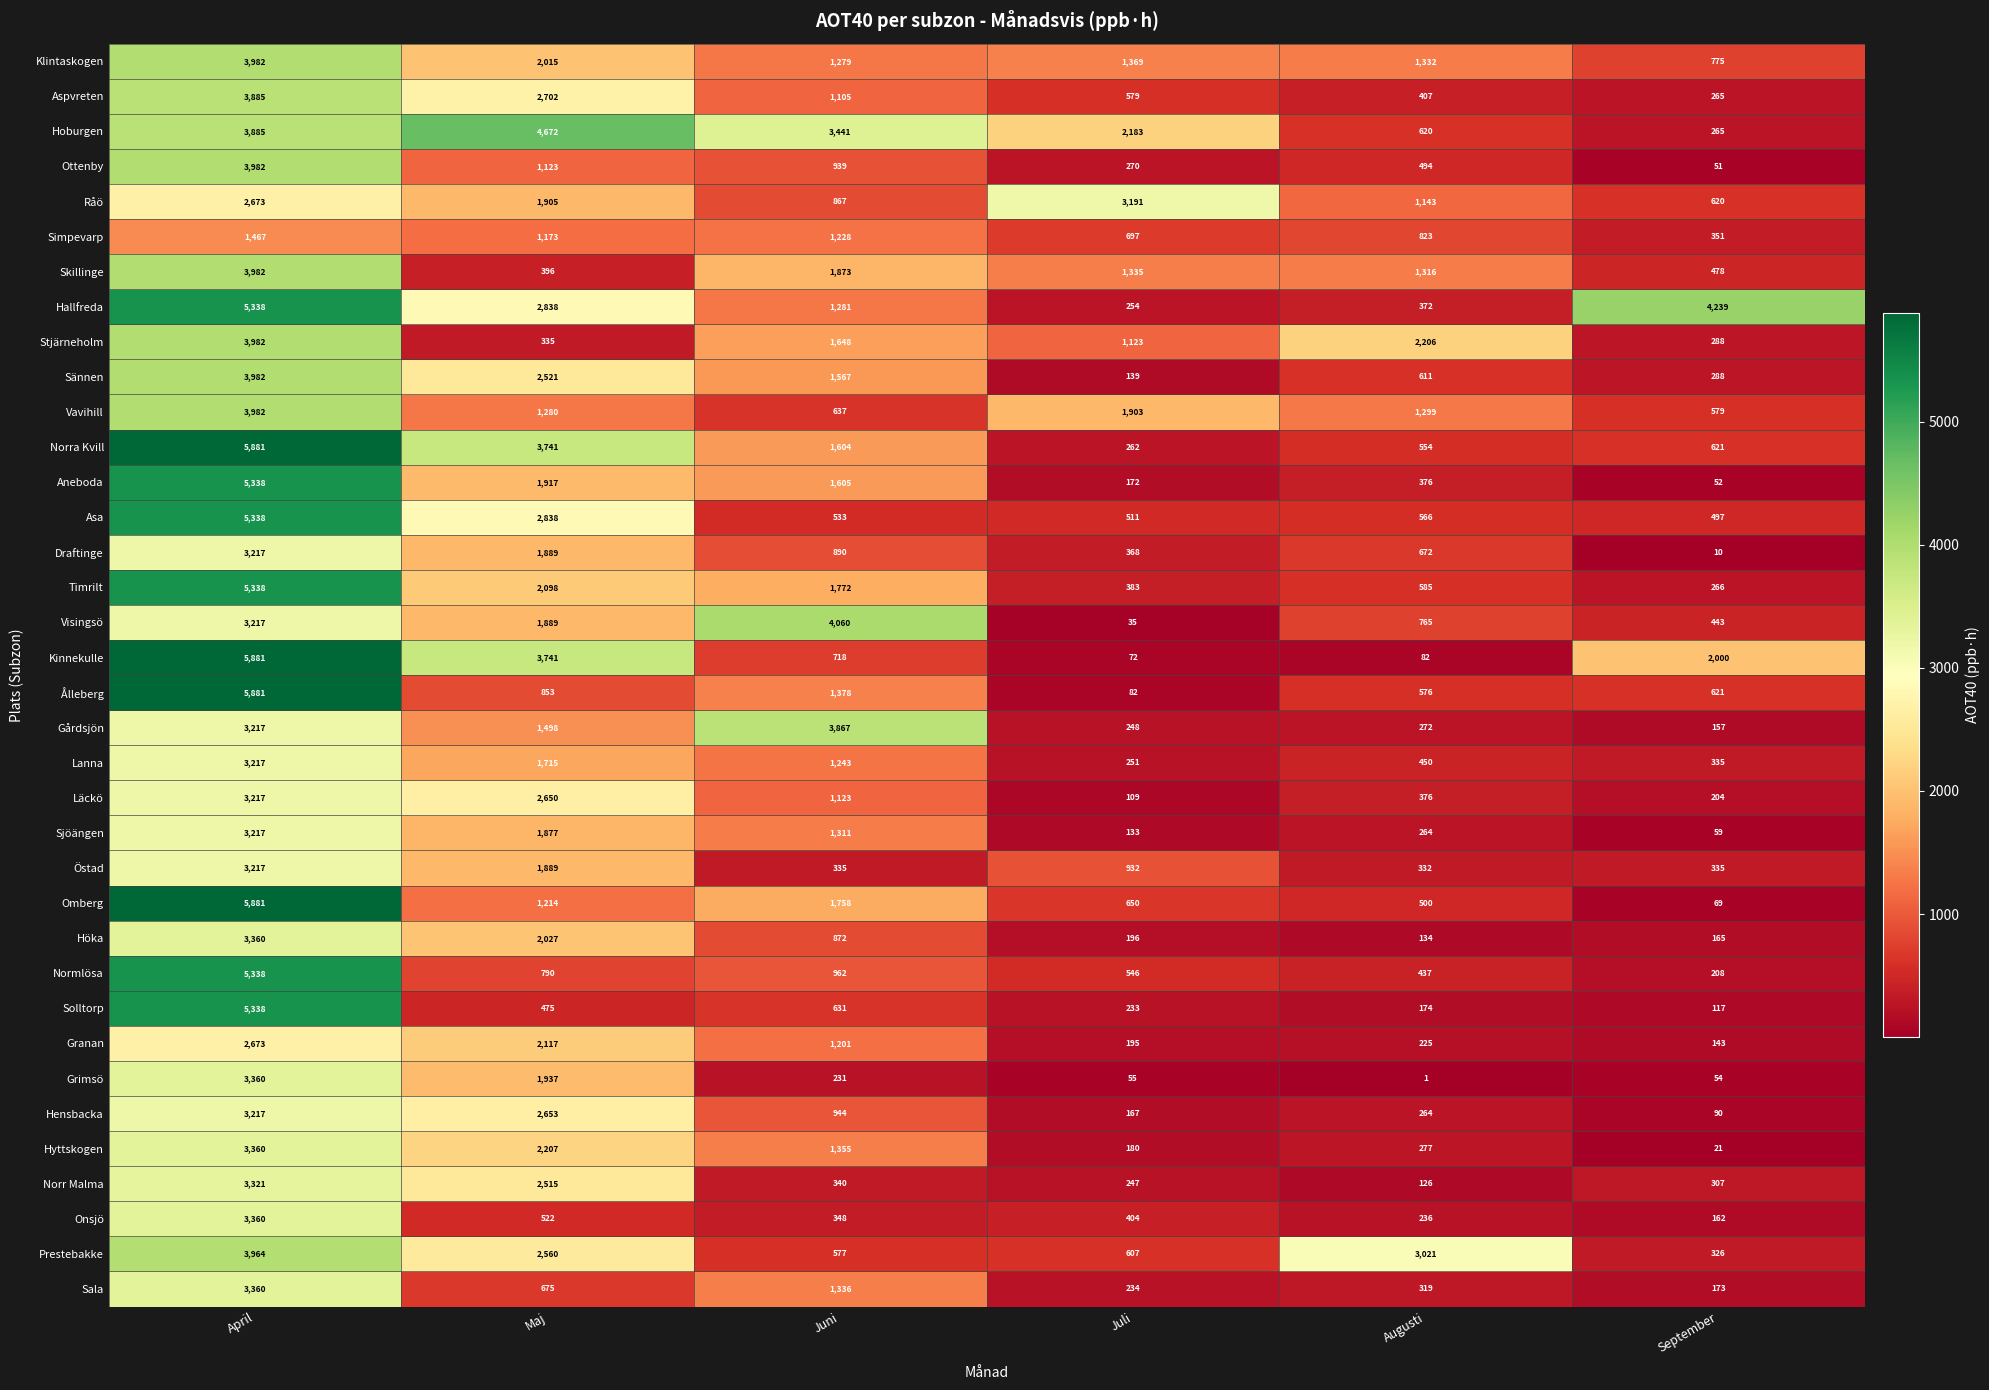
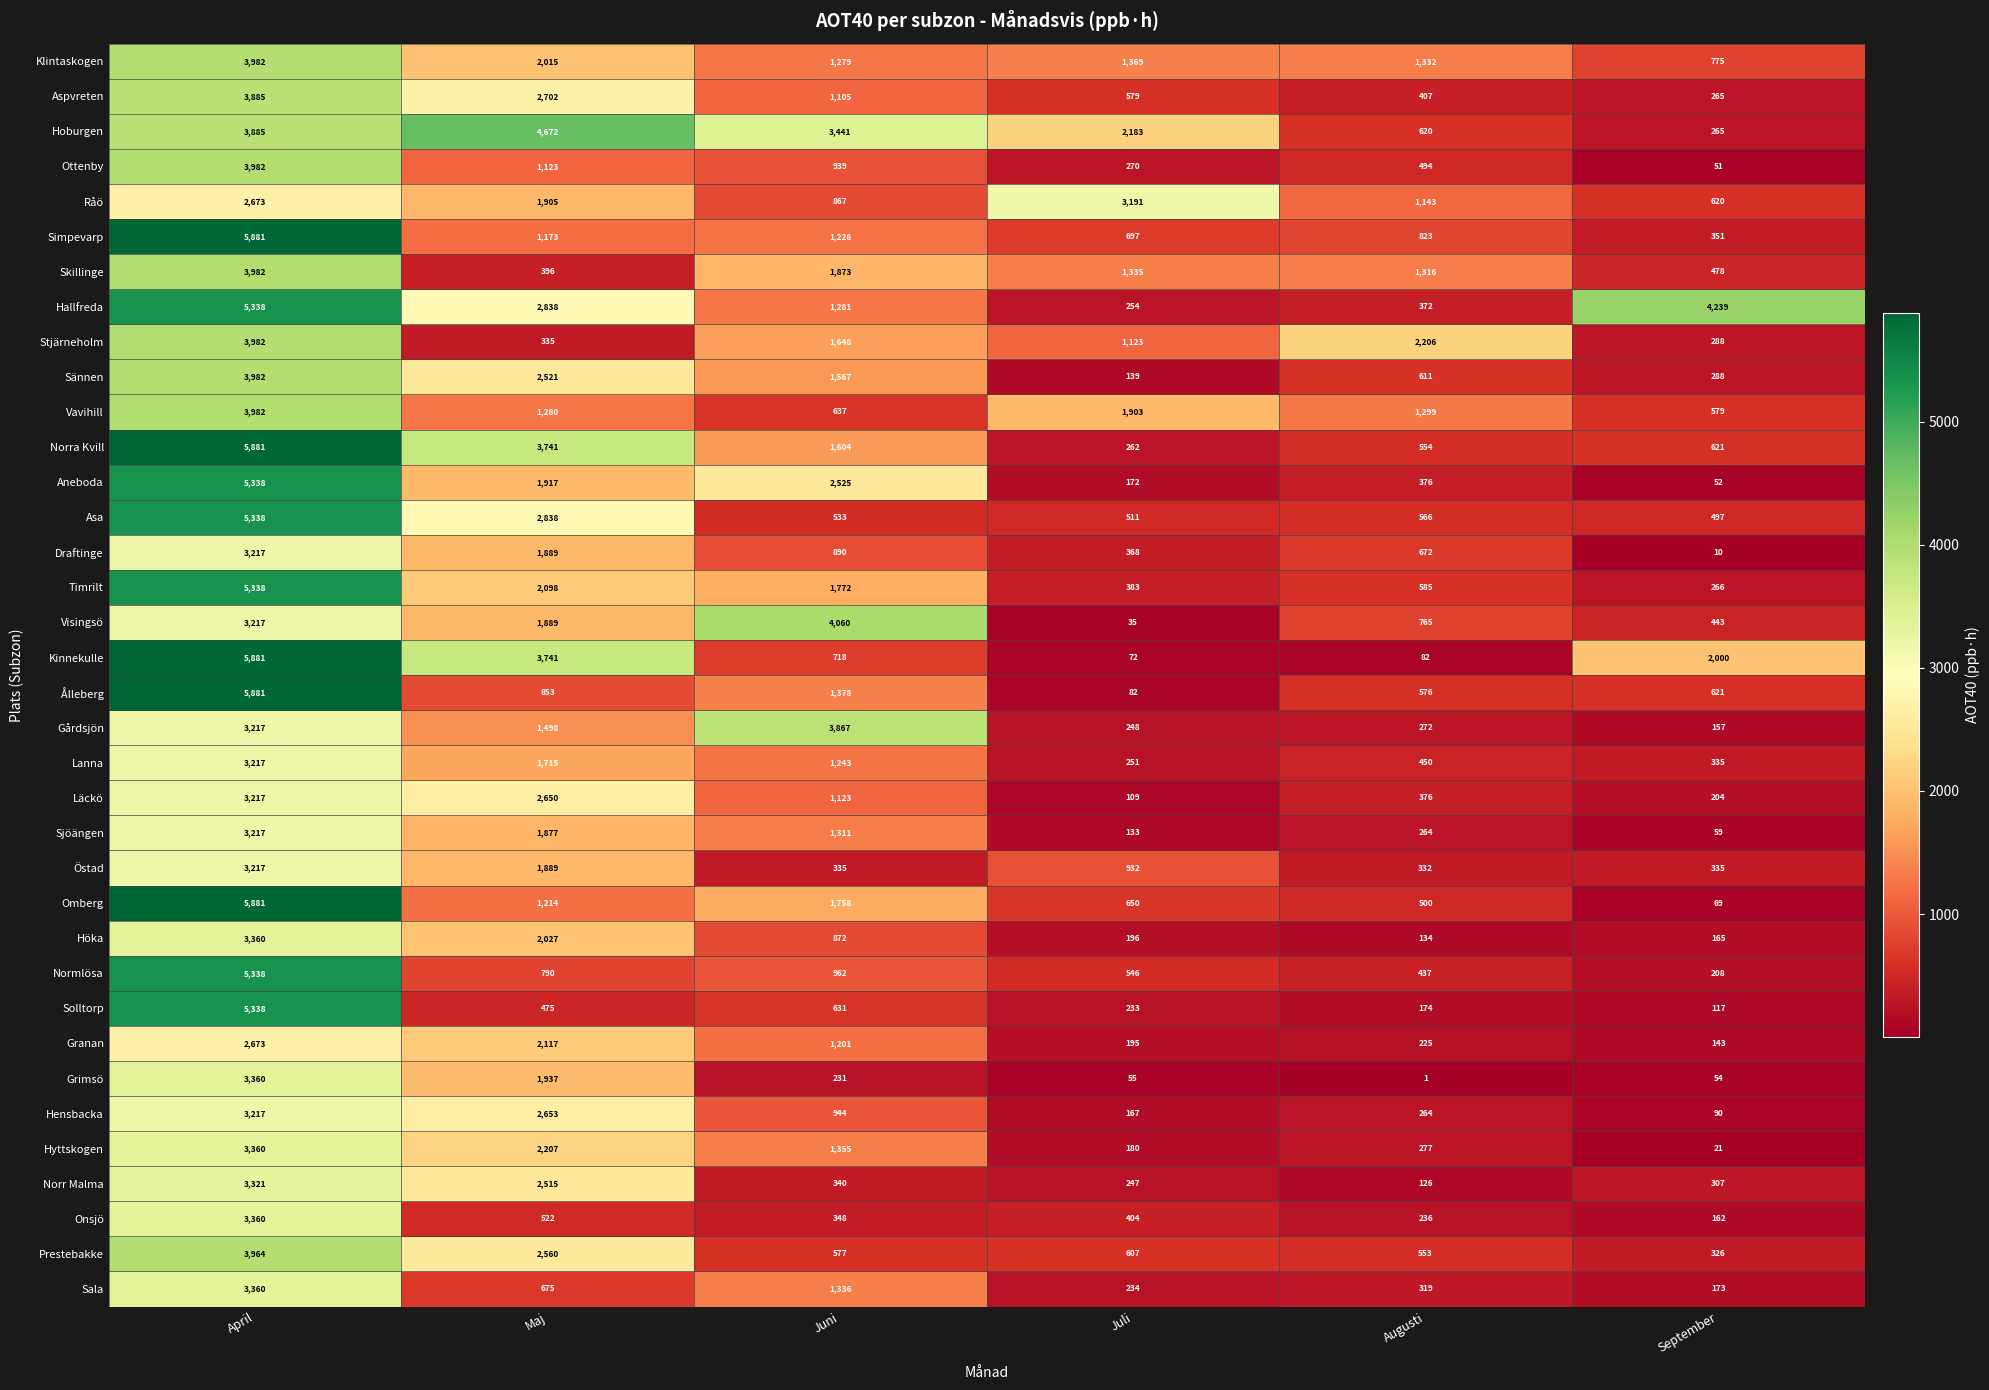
Simpevarp, April: 1,467 -> 5,881
Aneboda, Juni: 1,605 -> 2,525
Prestebakke, Augusti: 3,021 -> 553
